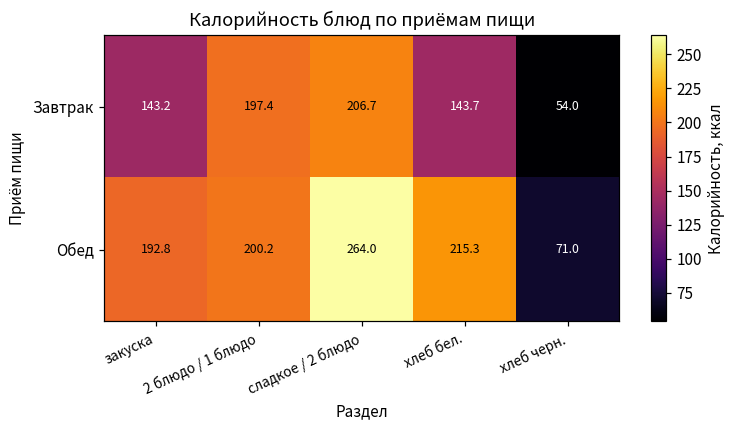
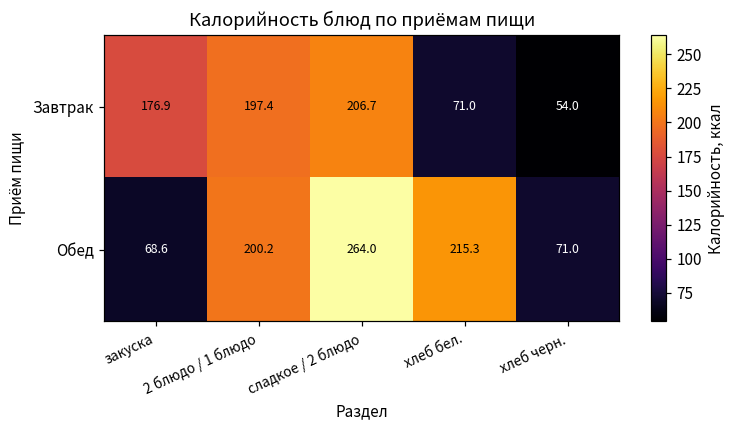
Завтрак, закуска: 143.2 -> 176.9
Завтрак, хлеб бел.: 143.7 -> 71.0
Обед, закуска: 192.8 -> 68.6
